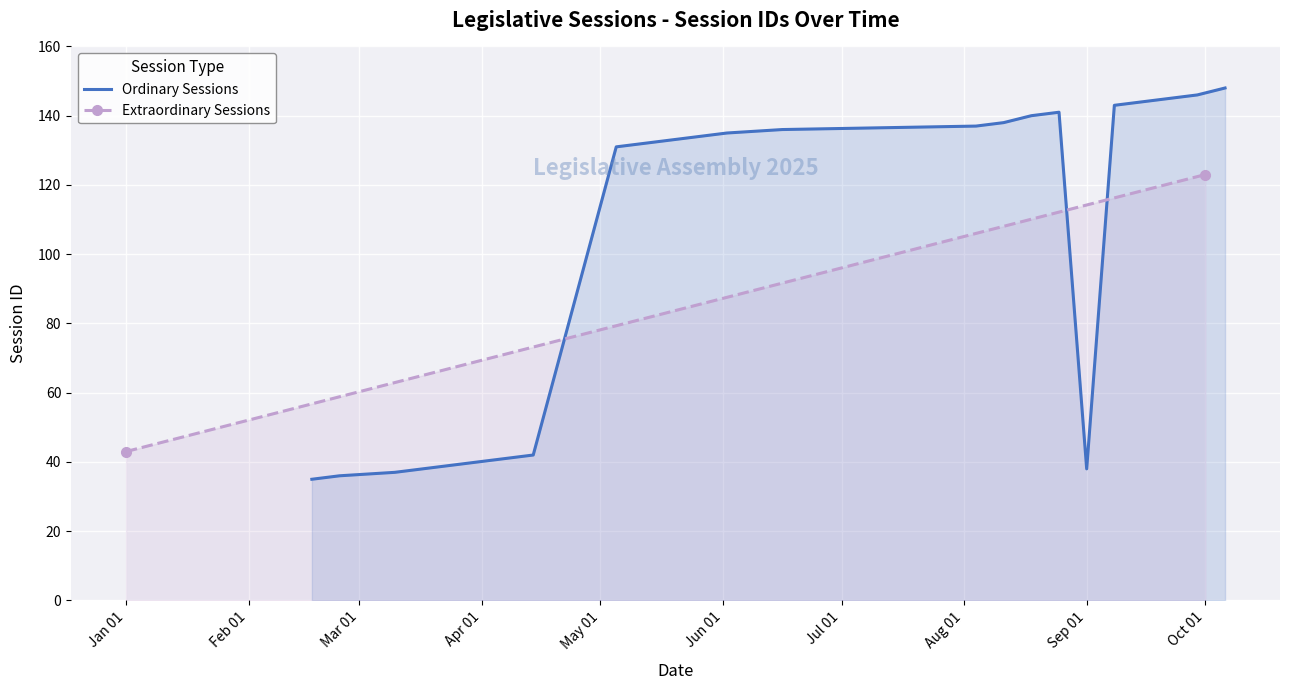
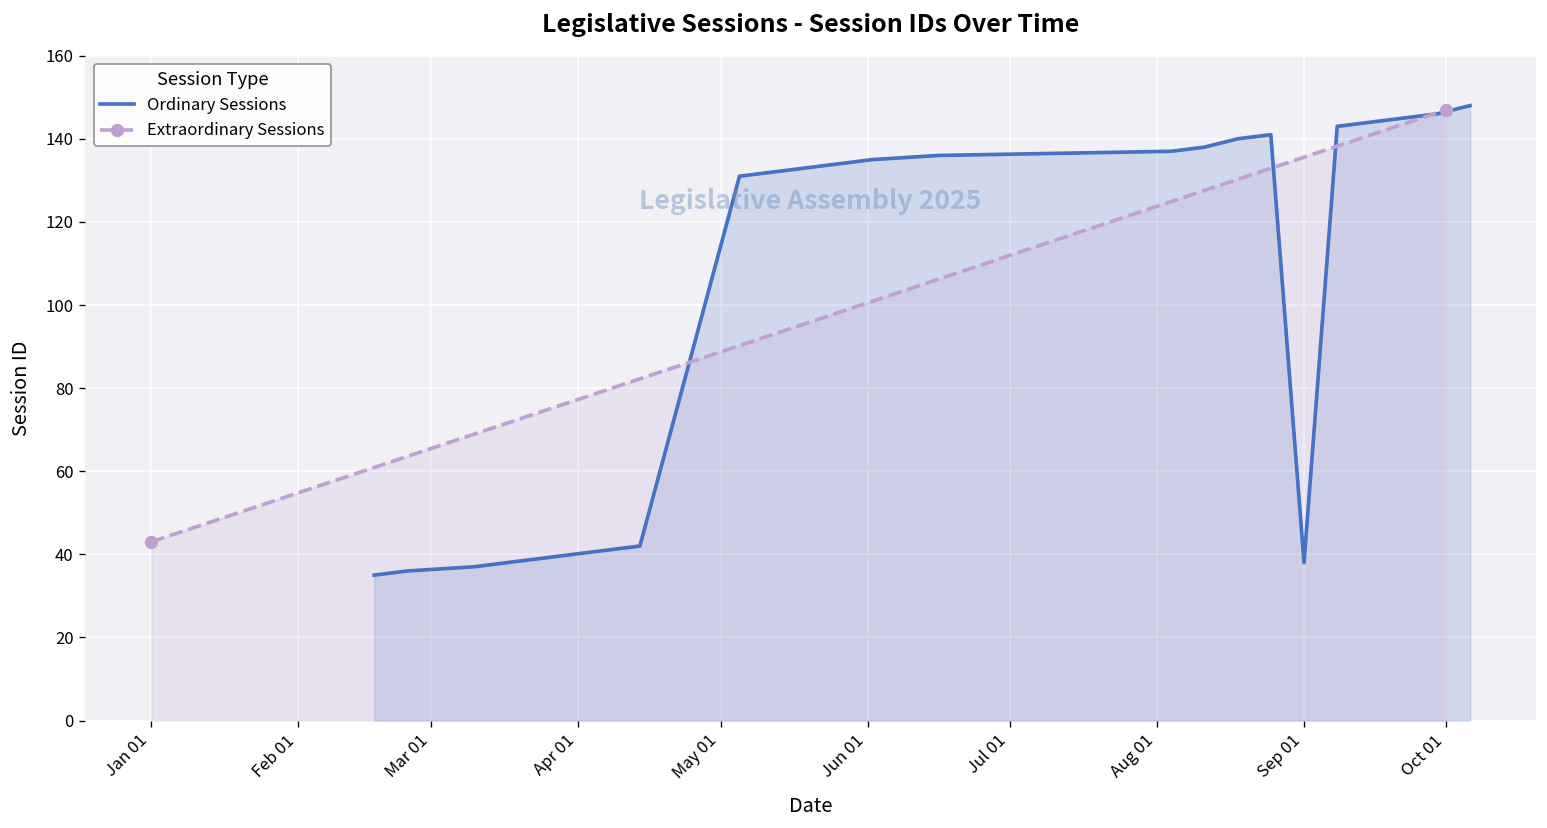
Extraordinary Sessions, Oct 01: 123 -> 147
